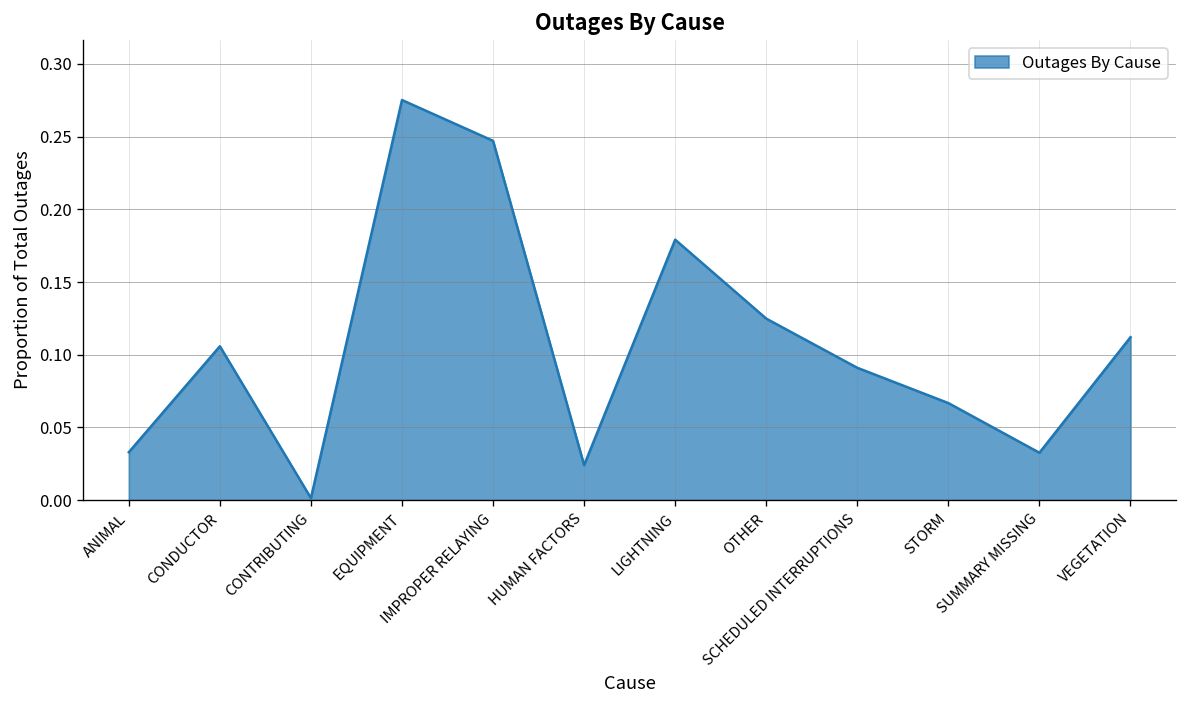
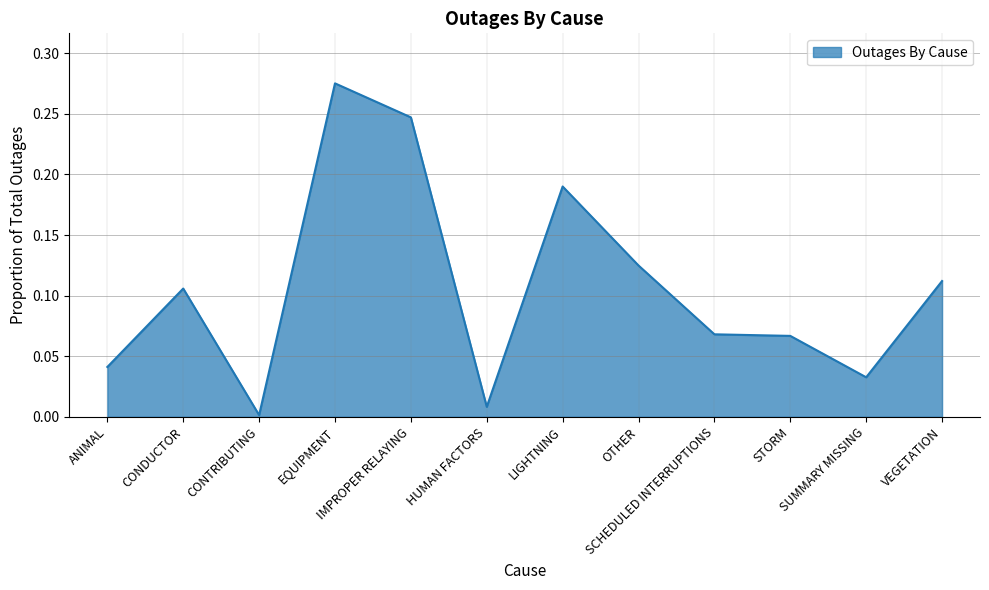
ANIMAL: 0.033 -> 0.041
HUMAN FACTORS: 0.024 -> 0.008
LIGHTNING: 0.179 -> 0.190
SCHEDULED INTERRUPTIONS: 0.091 -> 0.068
